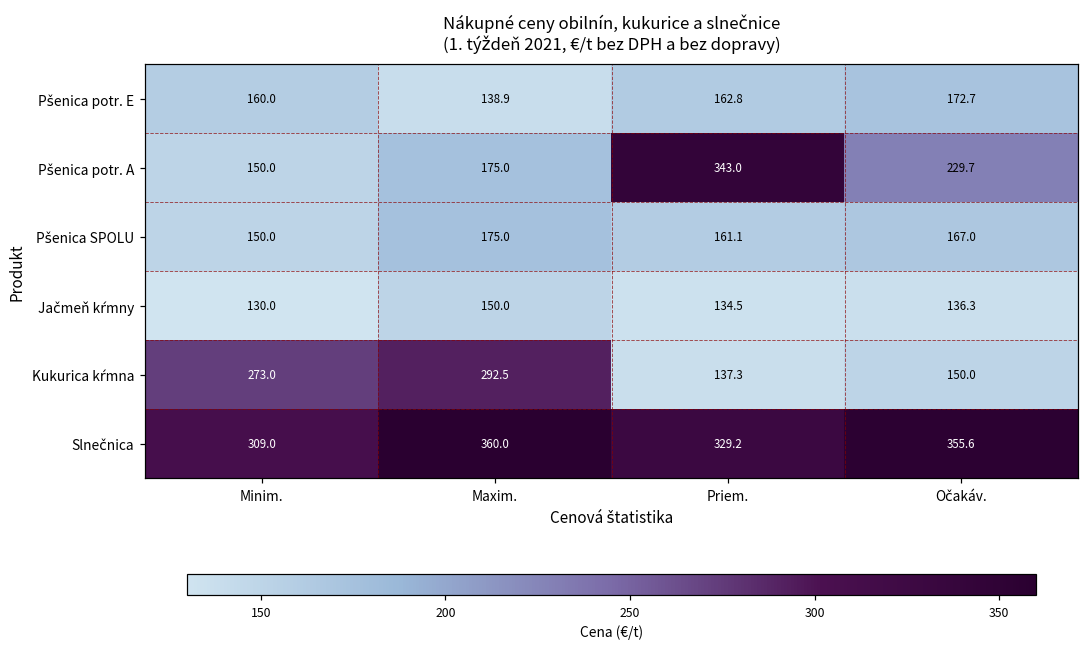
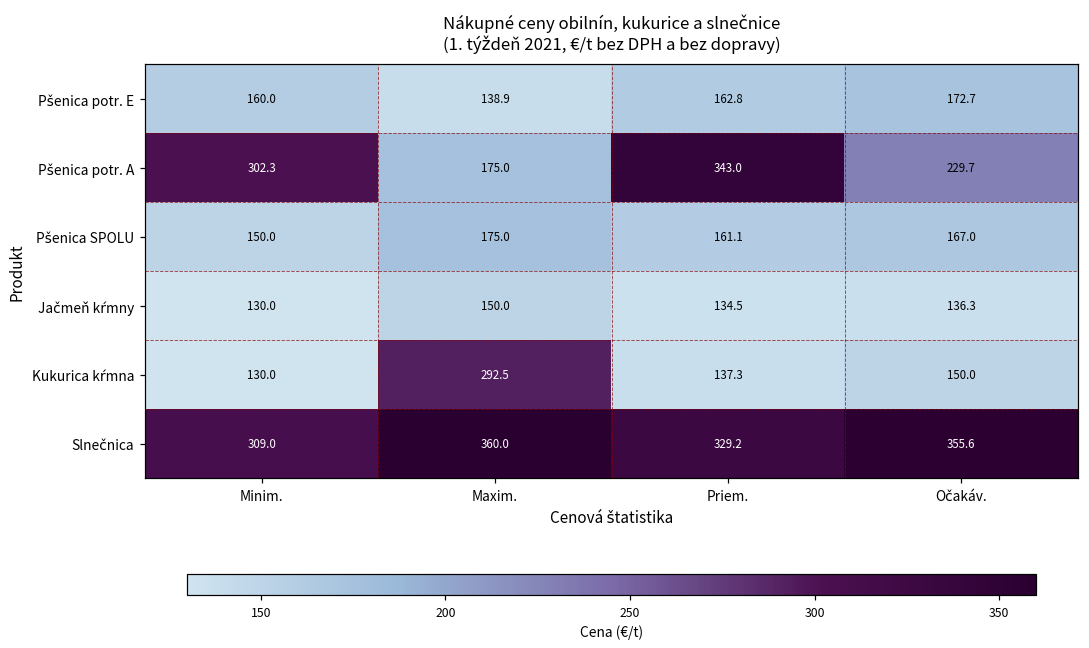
Pšenica potr. A, Minim.: 150.0 -> 302.3
Kukurica kŕmna, Minim.: 273.0 -> 130.0
